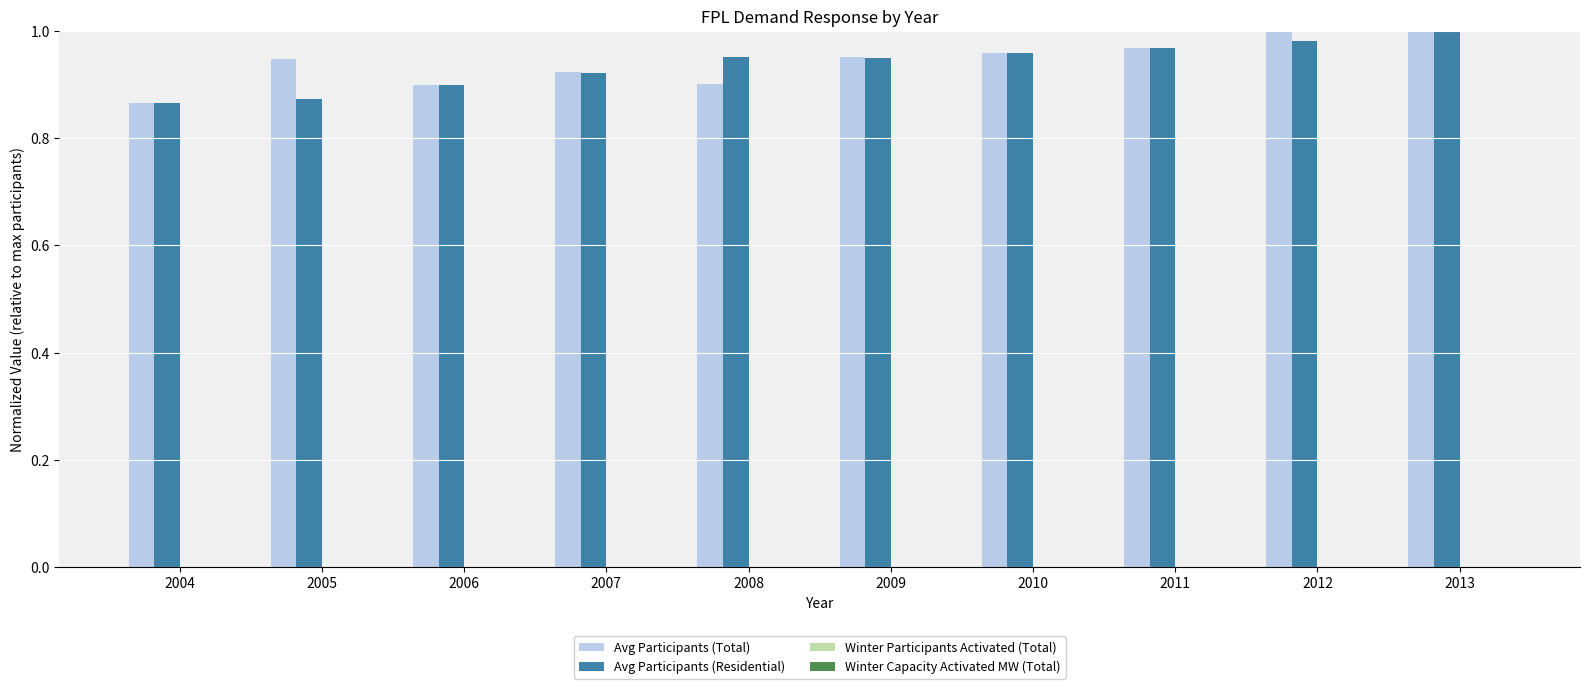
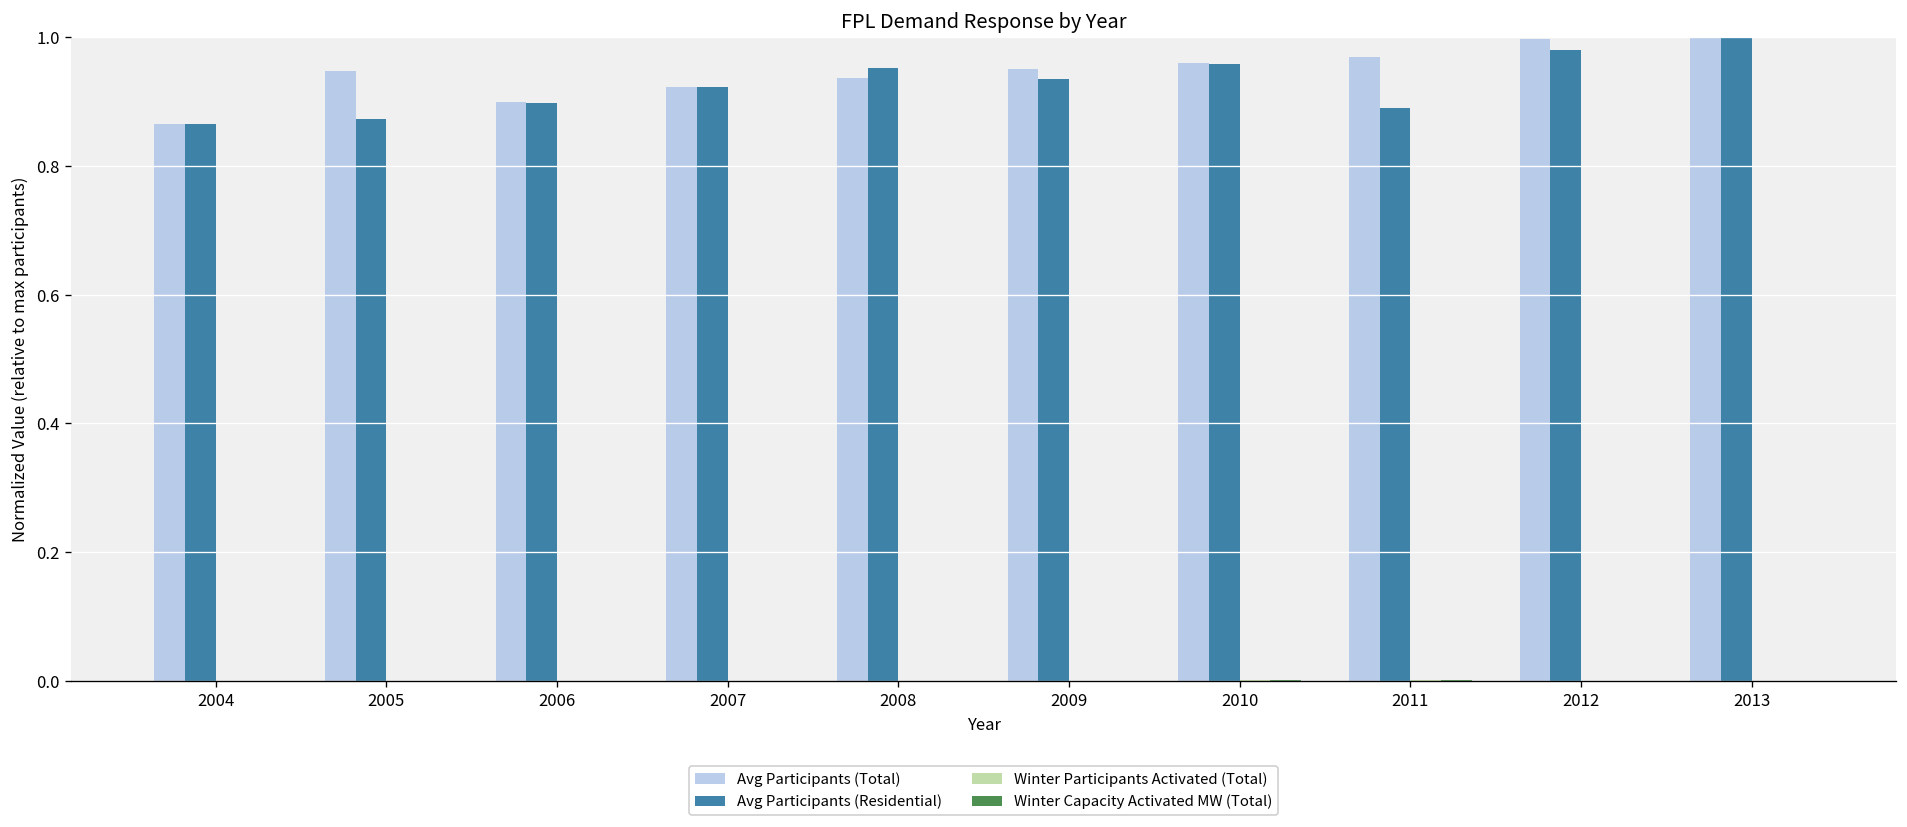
Avg Participants (Total), 2008: 0.90 -> 0.94
Avg Participants (Residential), 2009: 0.95 -> 0.93
Avg Participants (Residential), 2011: 0.97 -> 0.89
